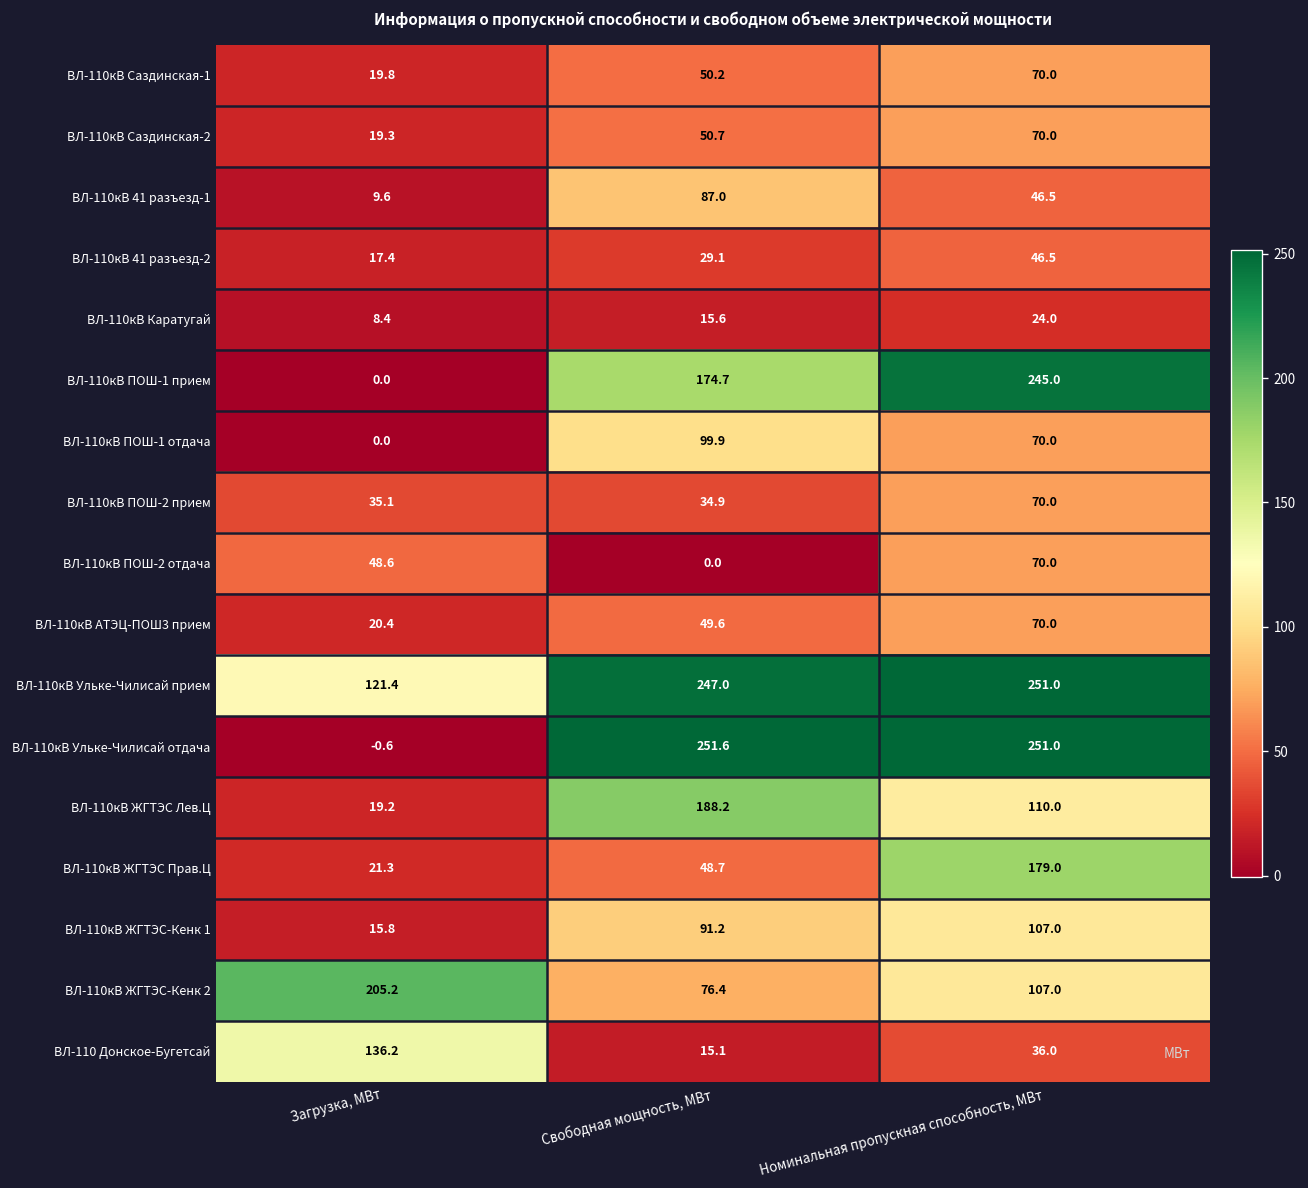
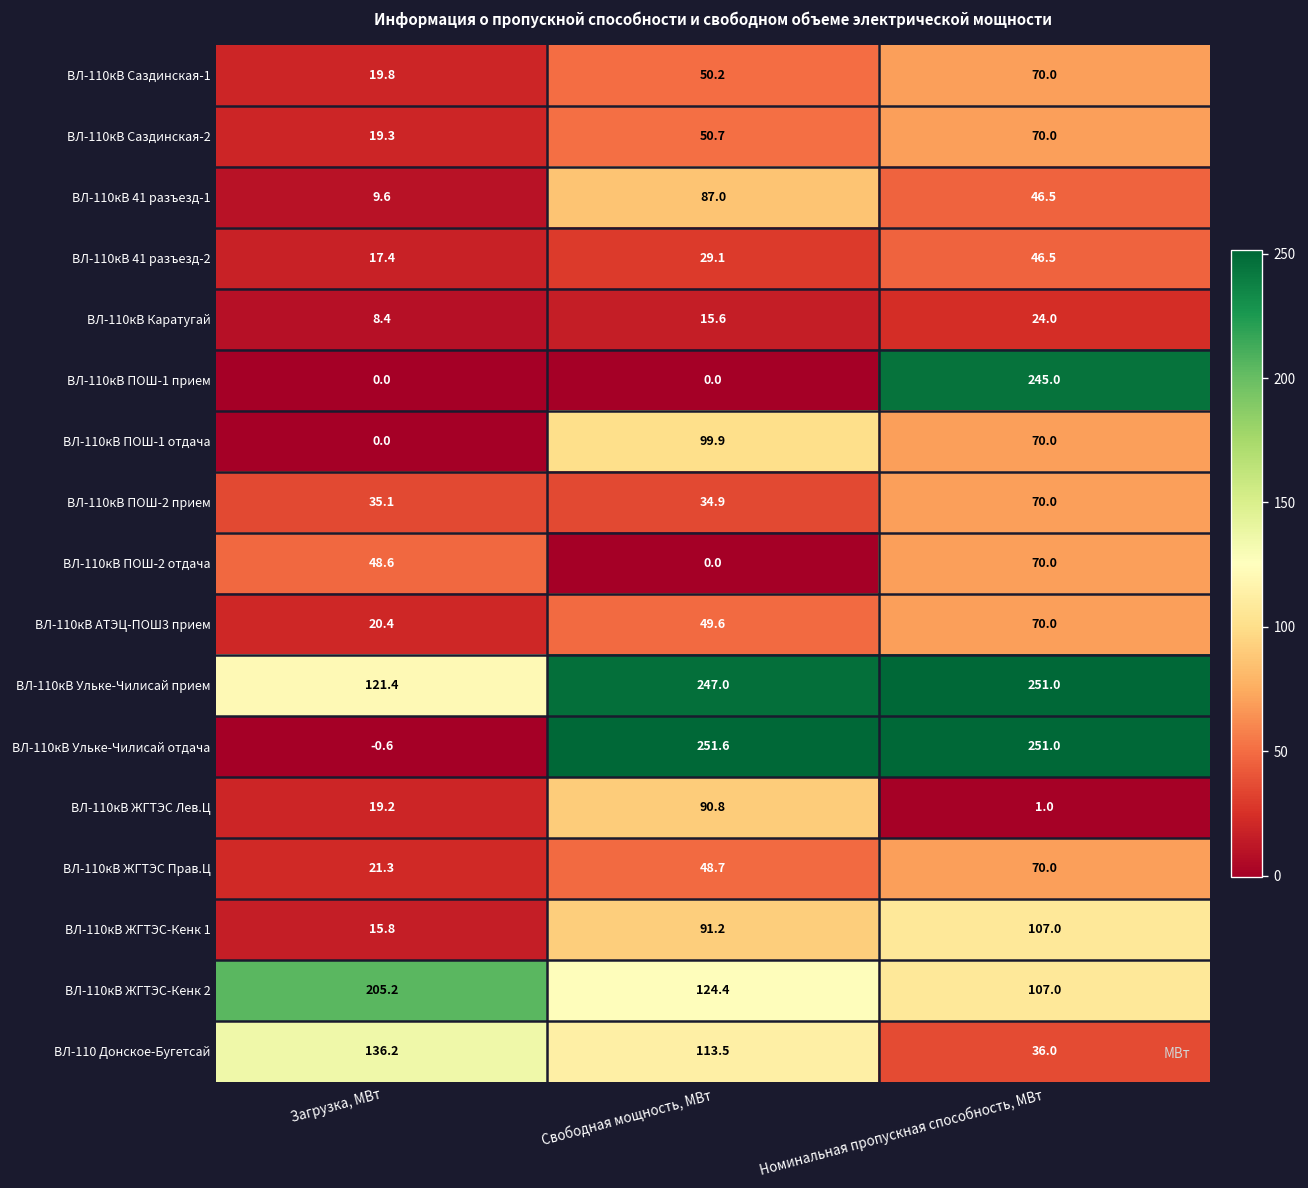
ВЛ-110кВ ПОШ-1 прием, Свободная мощность, МВт: 174.7 -> 0.0
ВЛ-110кВ ЖГТЭС Лев.Ц, Свободная мощность, МВт: 188.2 -> 90.8
ВЛ-110кВ ЖГТЭС Лев.Ц, Номинальная пропускная способность, МВт: 110.0 -> 1.0
ВЛ-110кВ ЖГТЭС Прав.Ц, Номинальная пропускная способность, МВт: 179.0 -> 70.0
ВЛ-110кВ ЖГТЭС-Кенк 2, Свободная мощность, МВт: 76.4 -> 124.4
ВЛ-110 Донское-Бугетсай, Свободная мощность, МВт: 15.1 -> 113.5
